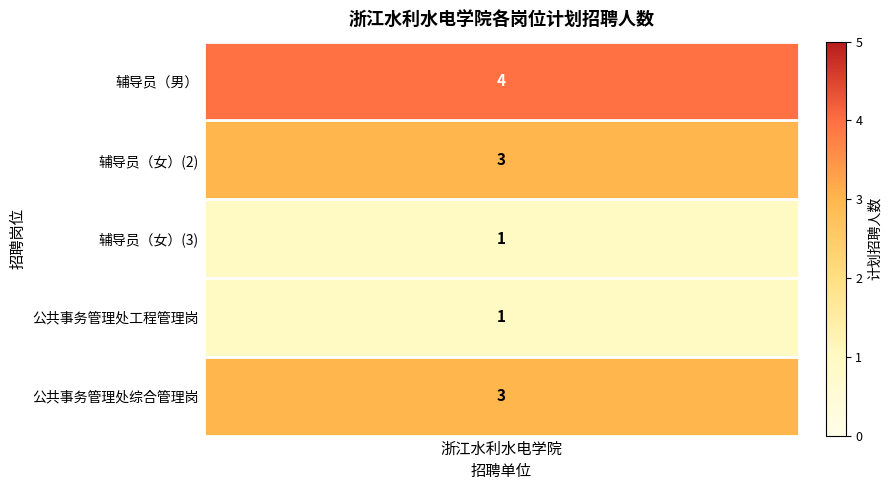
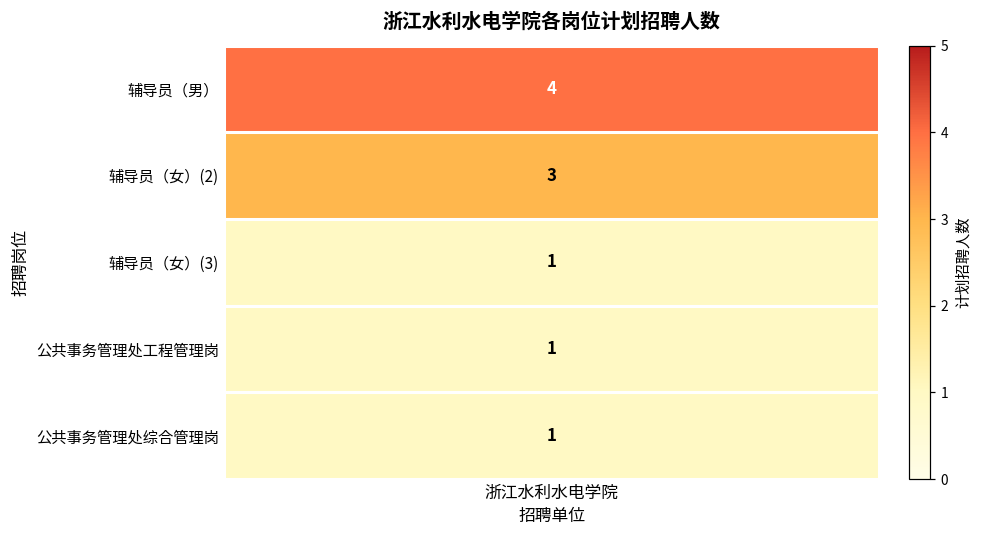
公共事务管理处综合管理岗, 浙江水利水电学院: 3 -> 1
